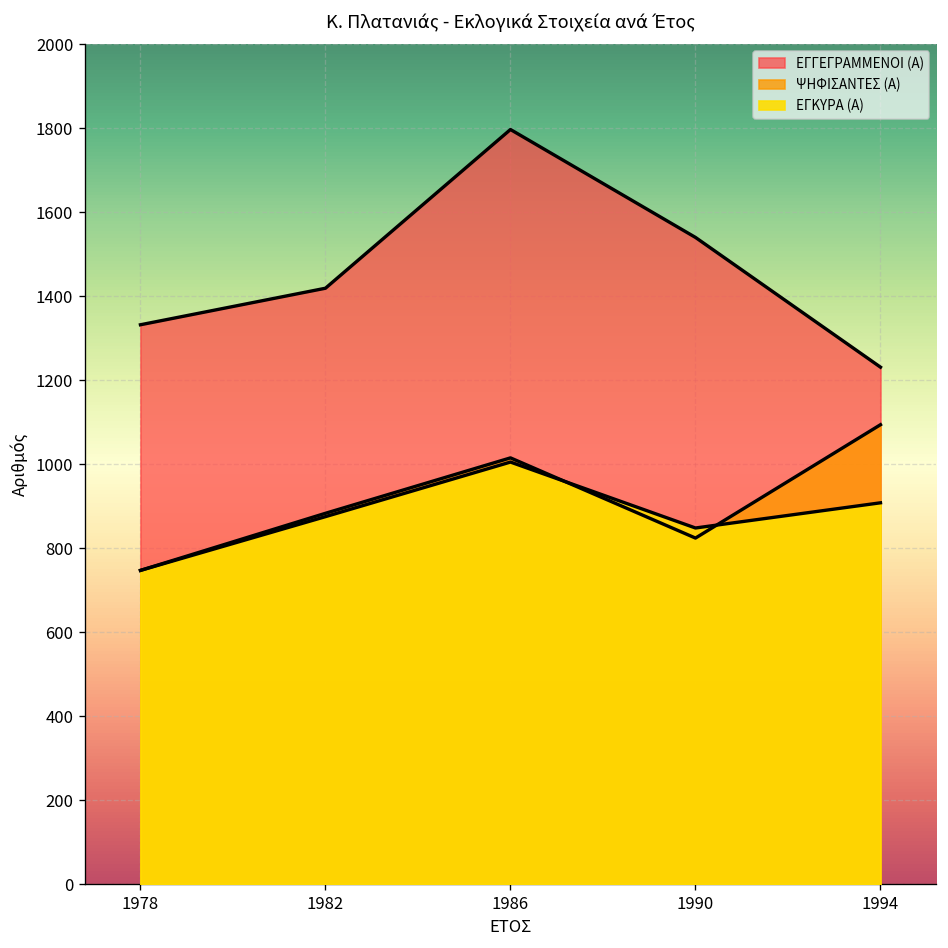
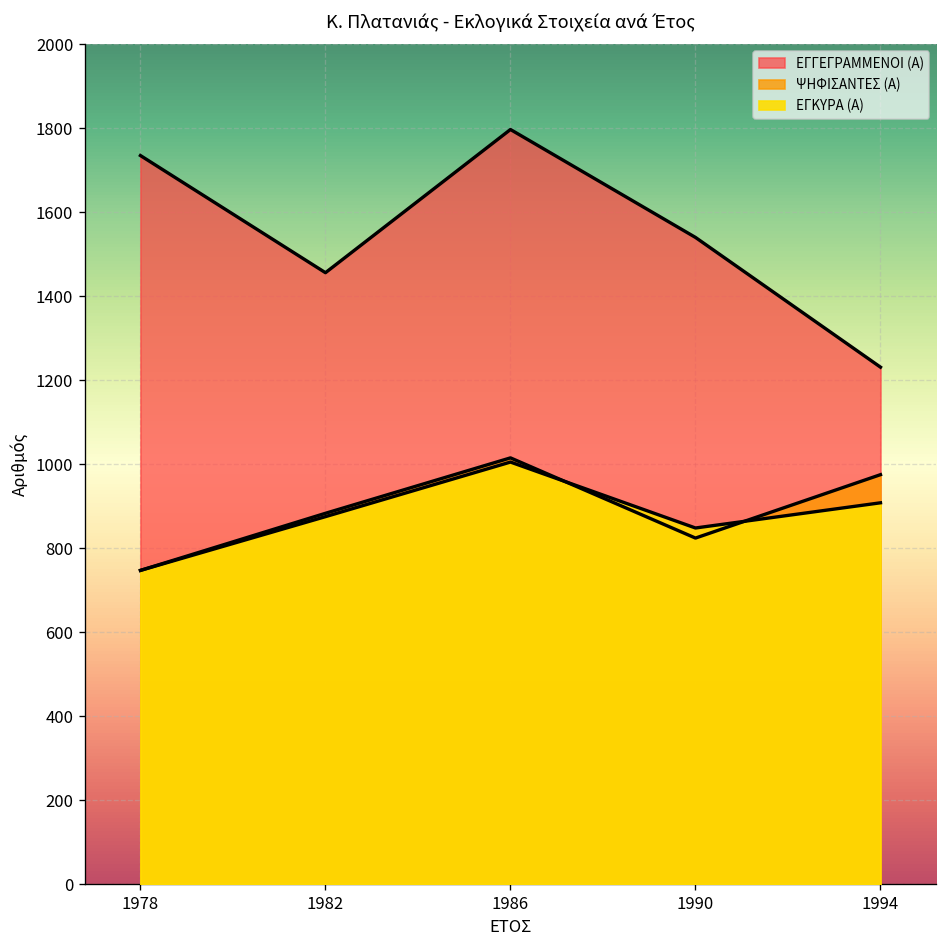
ΕΓΓΕΓΡΑΜΜΕΝΟΙ (Α), 1978: 1330 -> 1740
ΕΓΓΕΓΡΑΜΜΕΝΟΙ (Α), 1982: 1420 -> 1460
ΨΗΦΙΣΑΝΤΕΣ (Α), 1994: 1090 -> 980
